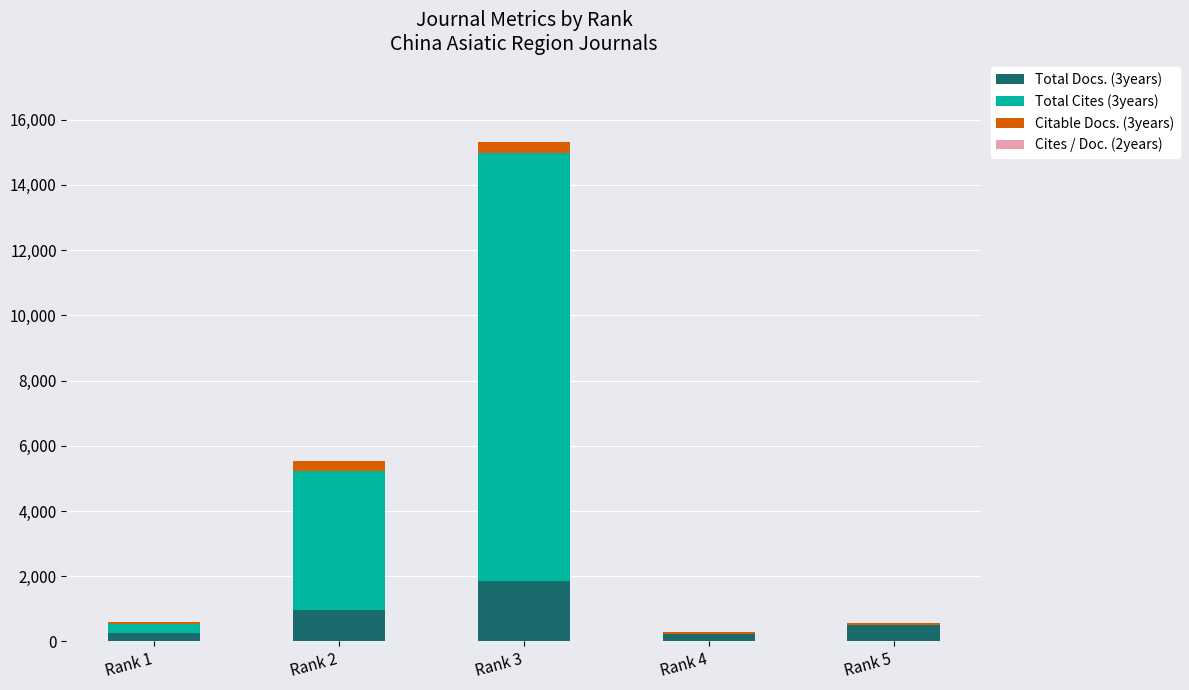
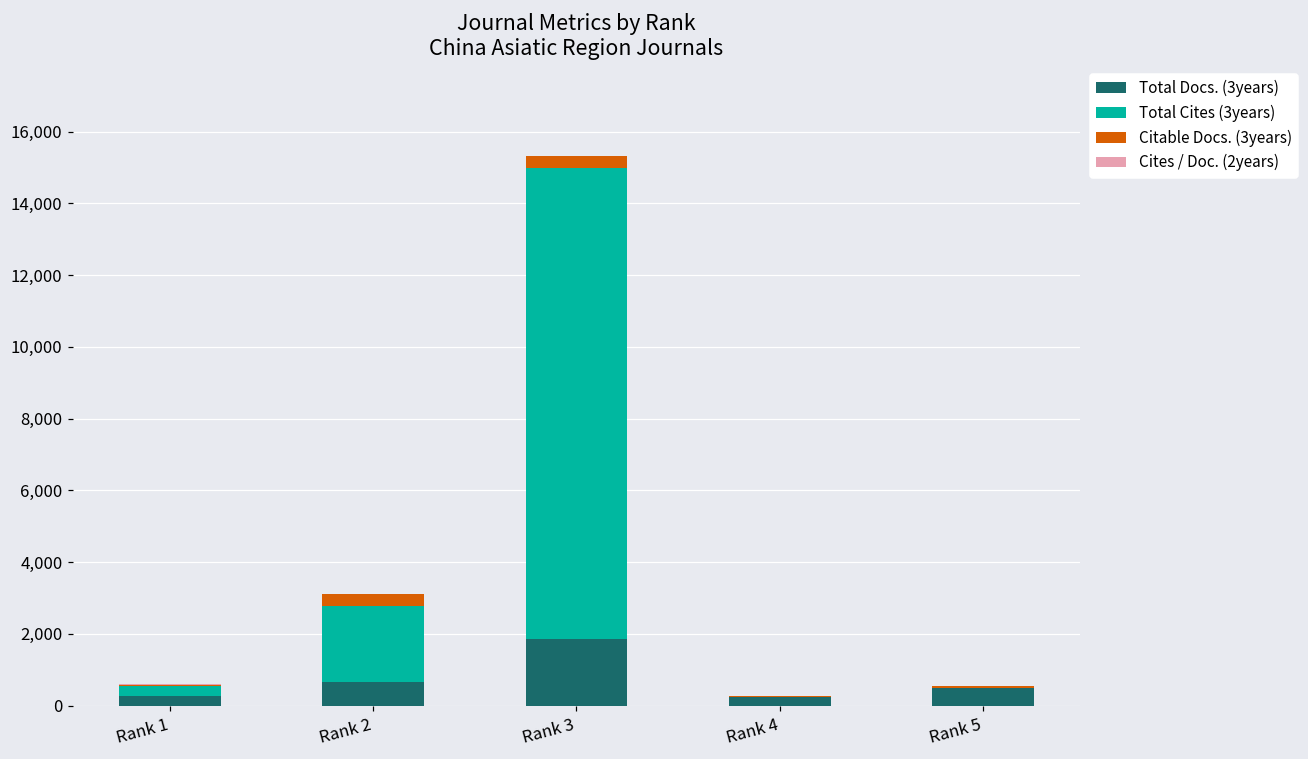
Total Docs. (3years), Rank 2: 1,000 -> 700
Total Cites (3years), Rank 2: 4,200 -> 2,100
